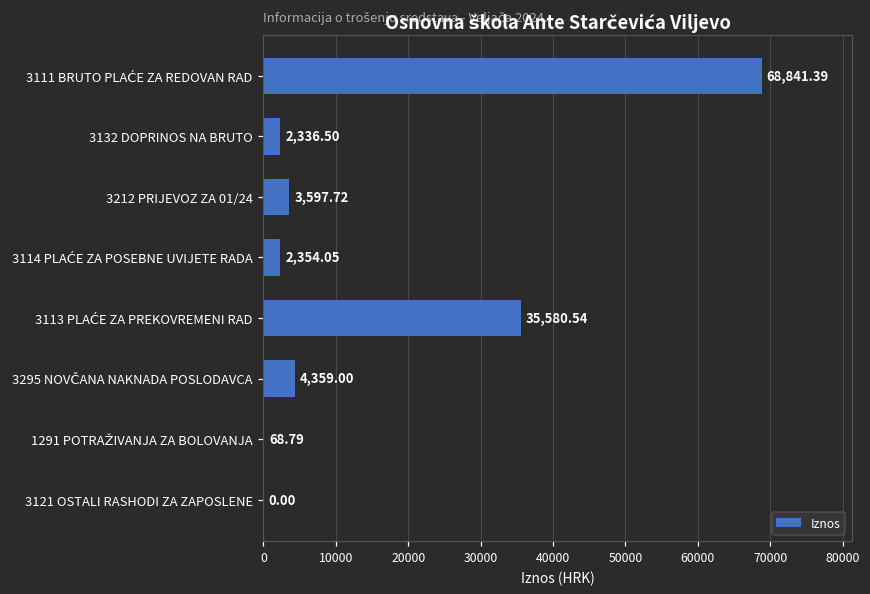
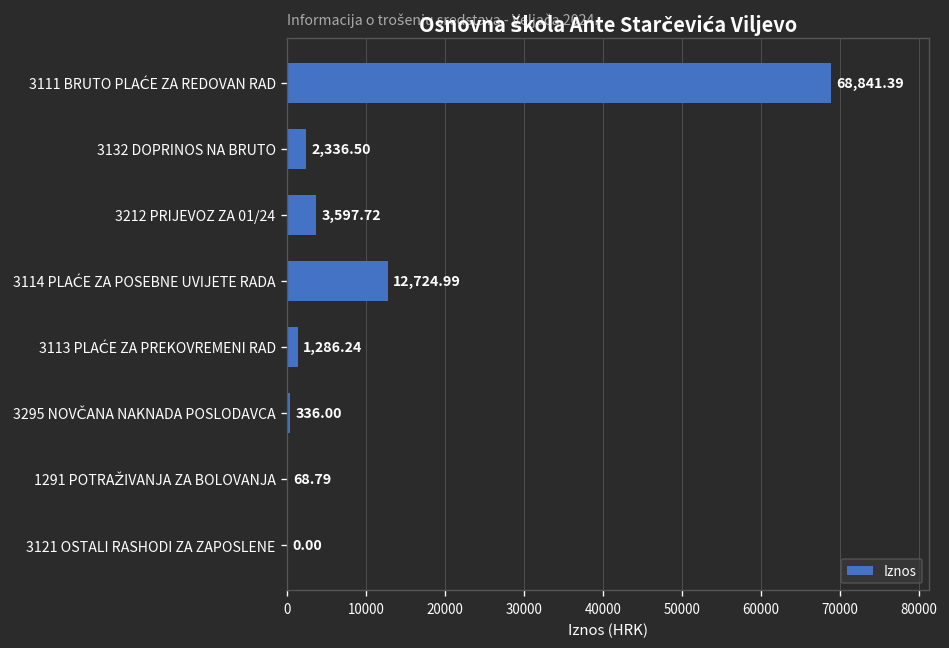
3114 PLAĆE ZA POSEBNE UVIJETE RADA: 2,354.05 -> 12,724.99
3113 PLAĆE ZA PREKOVREMENI RAD: 35,580.54 -> 1,286.24
3295 NOVČANA NAKNADA POSLODAVCA: 4,359.00 -> 336.00
